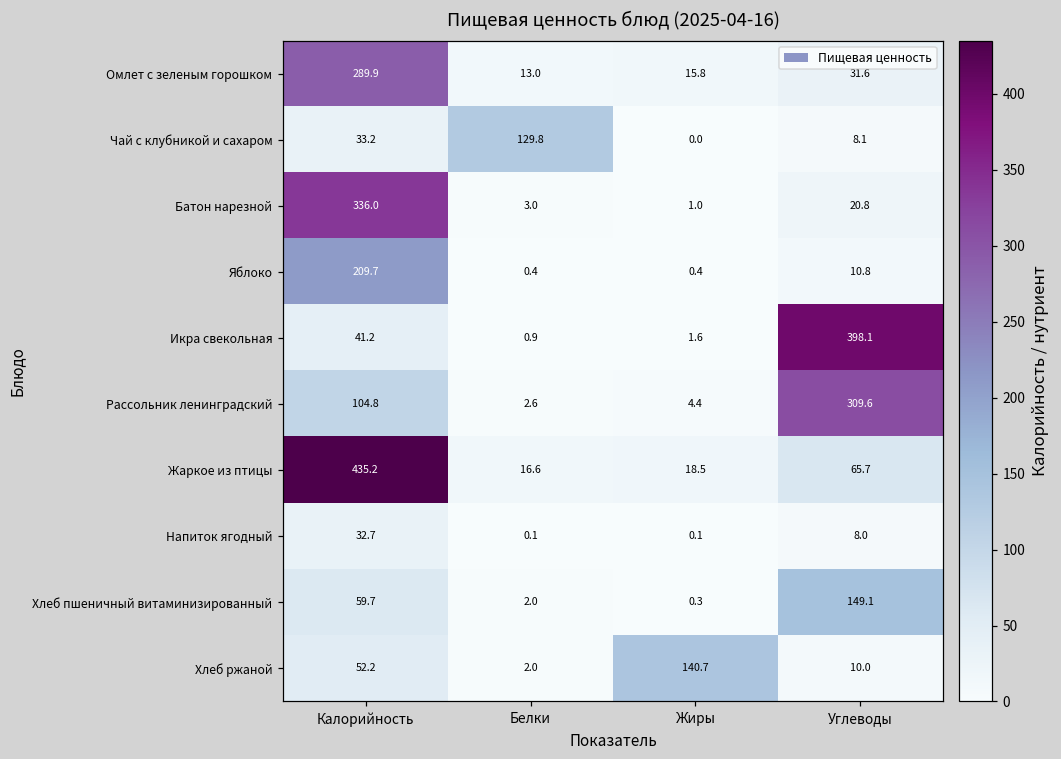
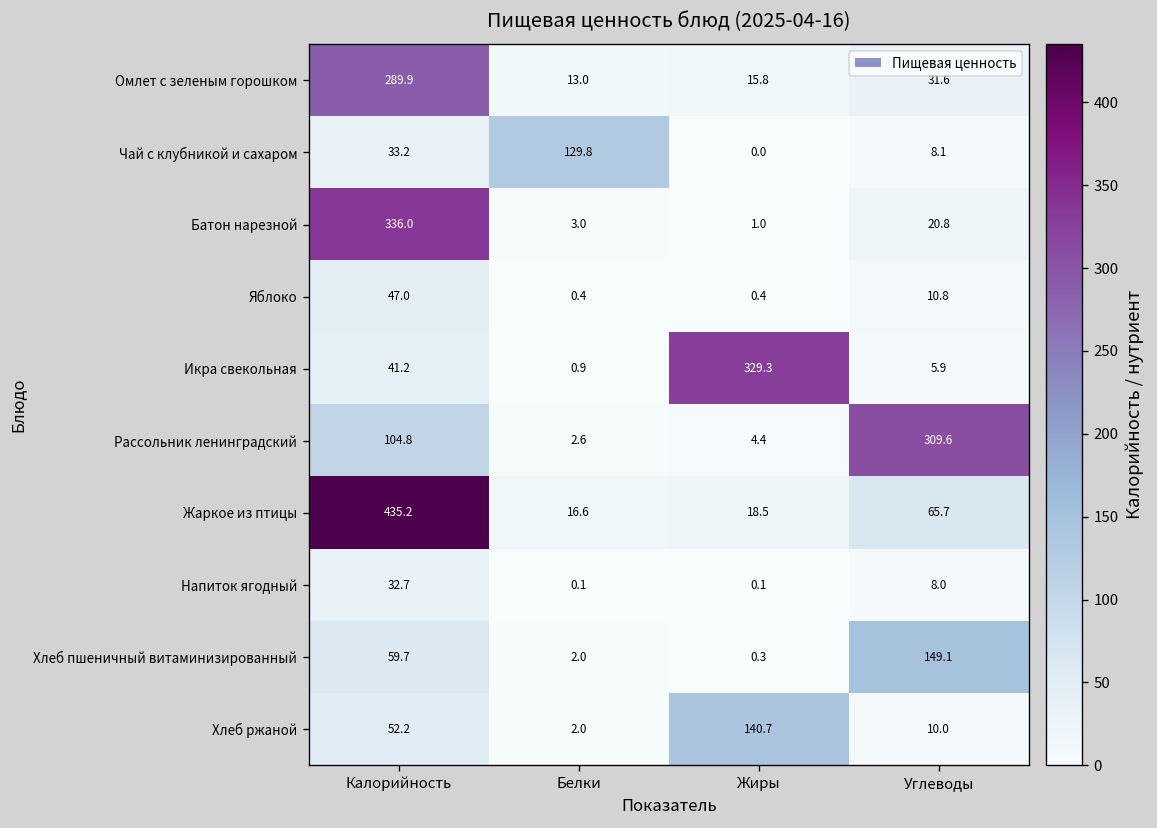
Яблоко, Калорийность: 209.7 -> 47.0
Икра свекольная, Жиры: 1.6 -> 329.3
Икра свекольная, Углеводы: 398.1 -> 5.9
